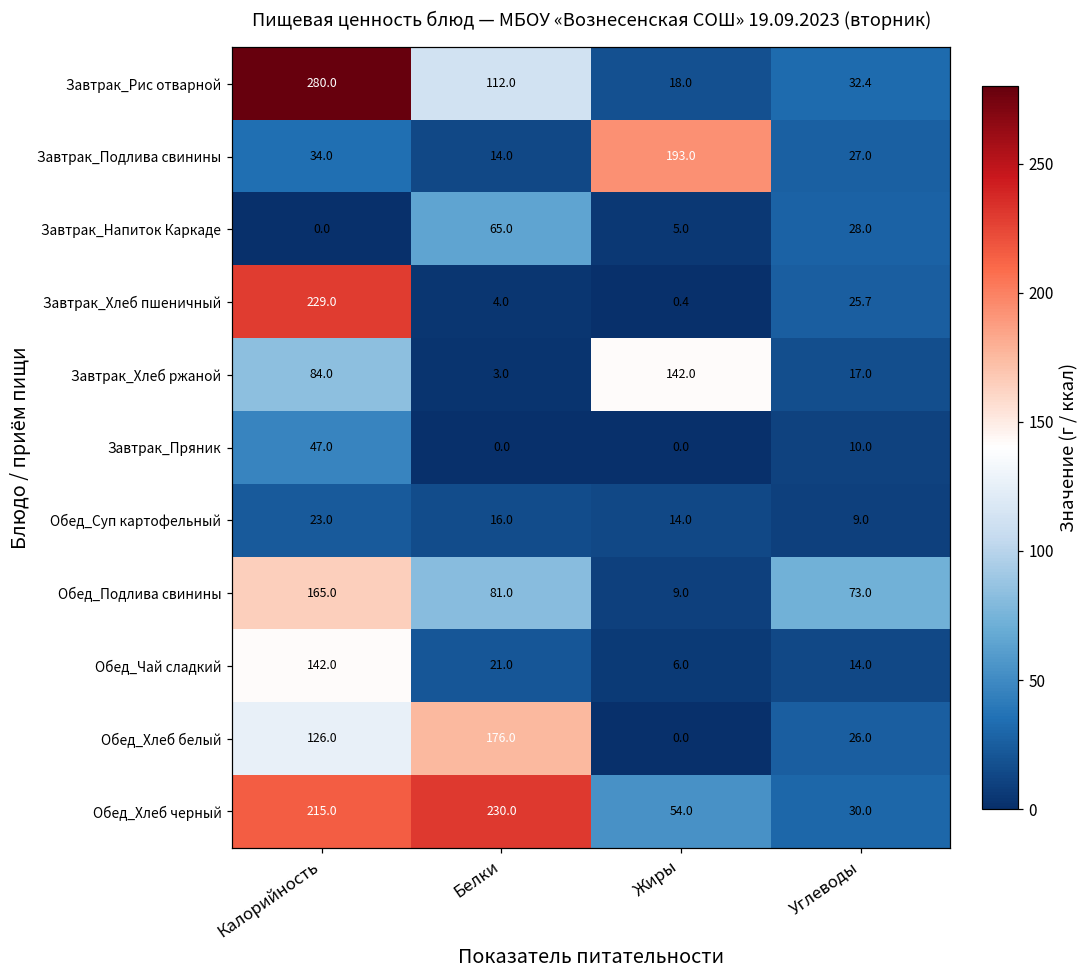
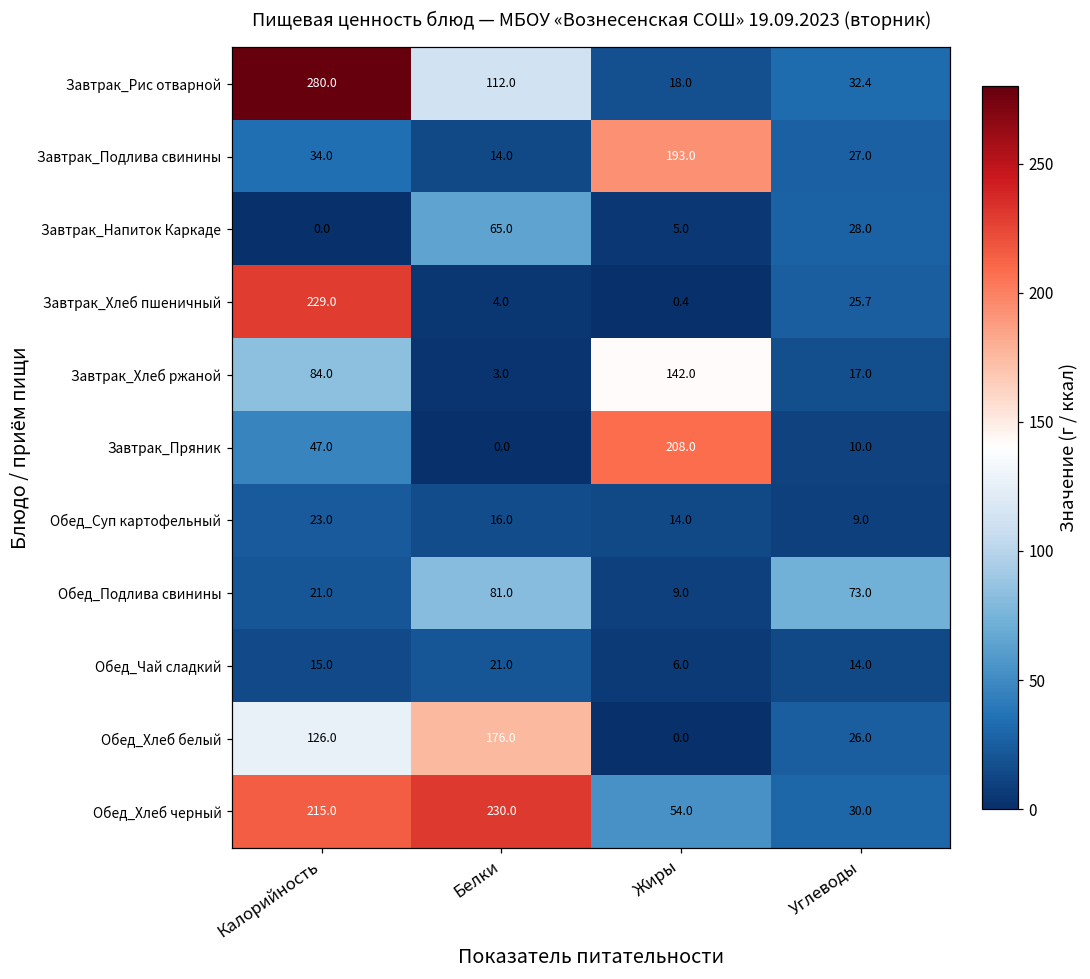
Завтрак_Пряник, Жиры: 0.0 -> 208.0
Обед_Подлива свинины, Калорийность: 165.0 -> 21.0
Обед_Чай сладкий, Калорийность: 142.0 -> 15.0
